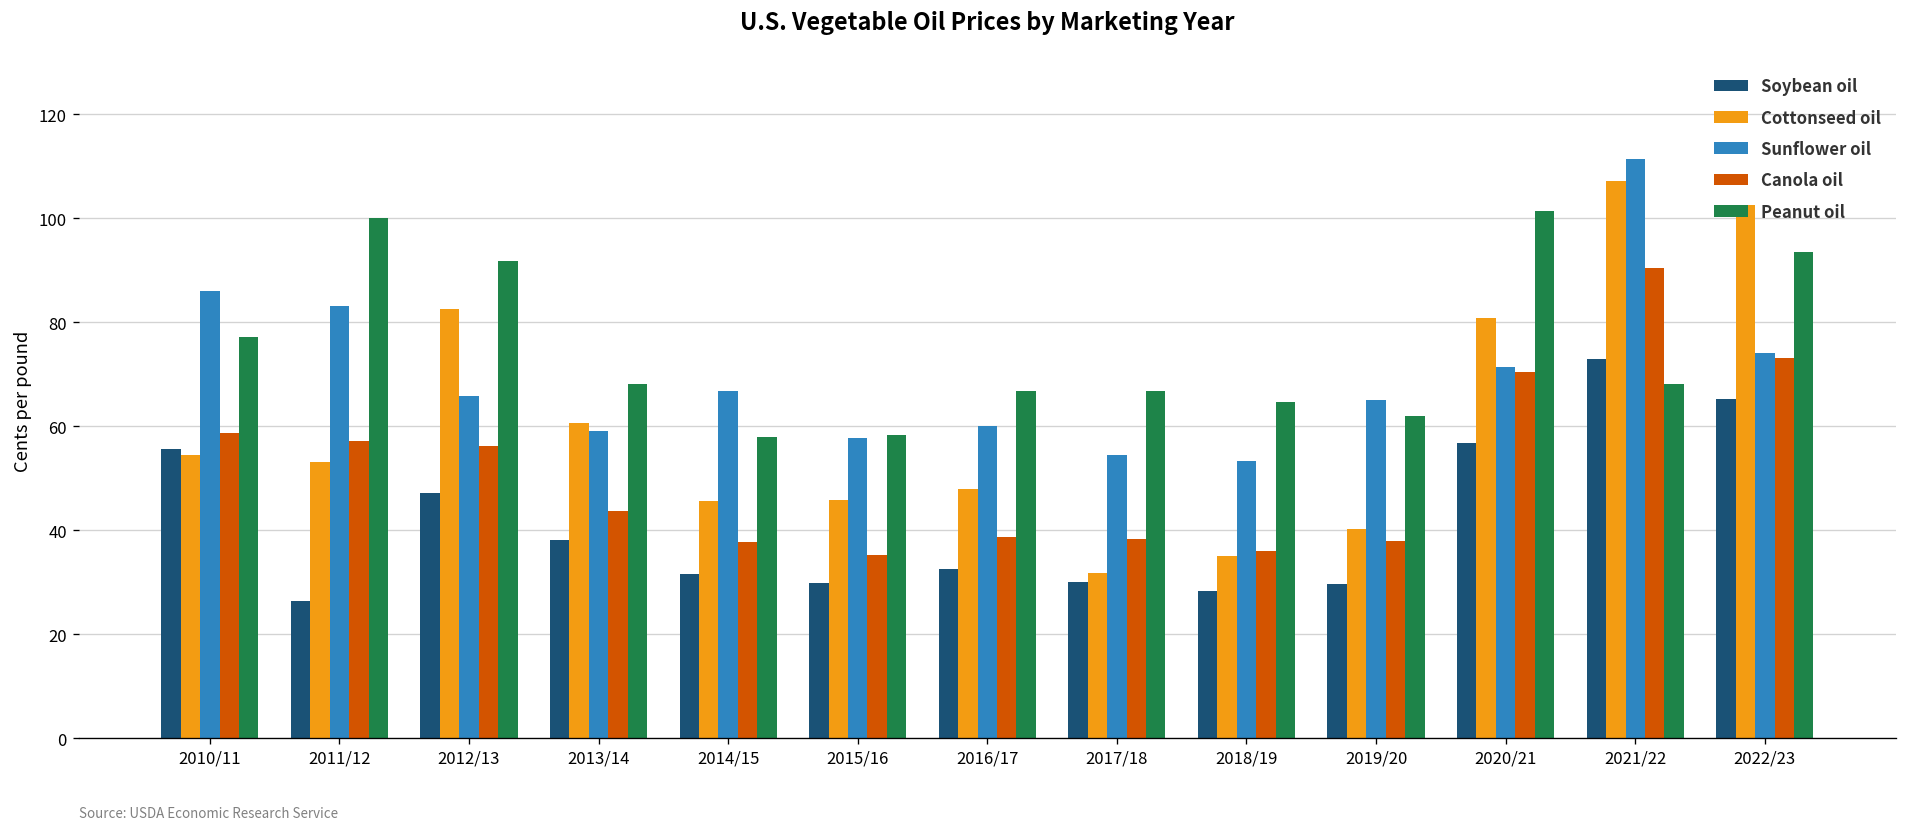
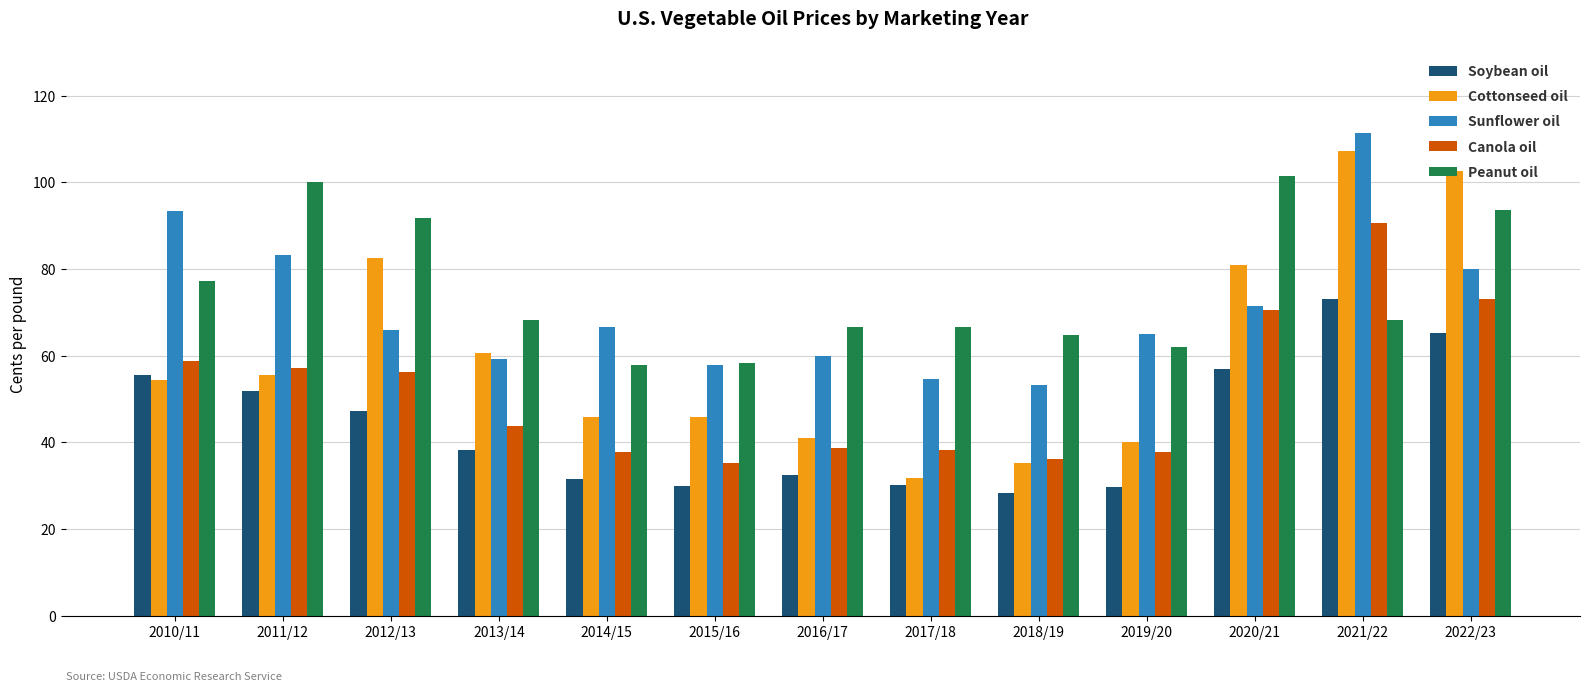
Sunflower oil, 2010/11: 86 -> 93
Soybean oil, 2011/12: 27 -> 52
Cottonseed oil, 2011/12: 53 -> 55
Cottonseed oil, 2016/17: 48 -> 41
Sunflower oil, 2022/23: 74 -> 80
